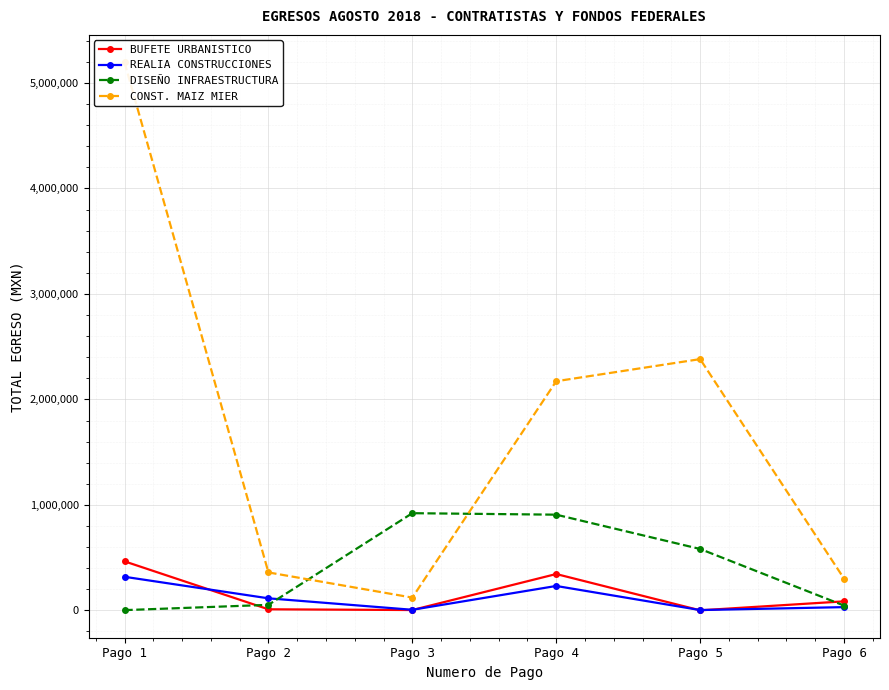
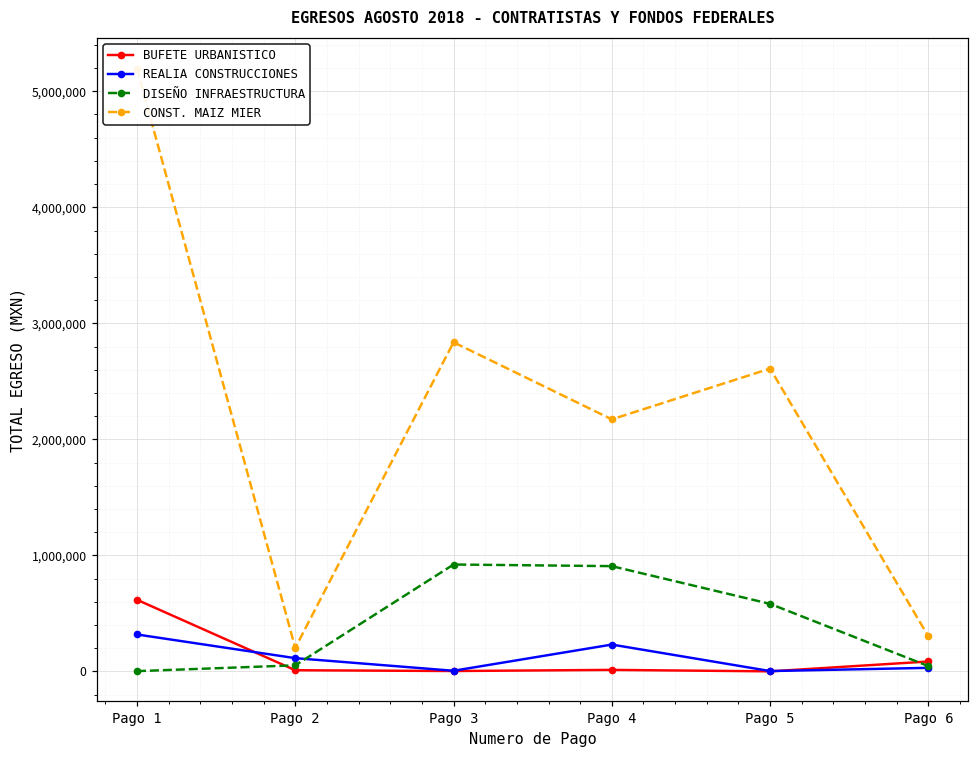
BUFETE URBANISTICO, Pago 1: 460,000 -> 620,000
CONST. MAIZ MIER, Pago 2: 360,000 -> 200,000
CONST. MAIZ MIER, Pago 3: 120,000 -> 2,840,000
BUFETE URBANISTICO, Pago 4: 340,000 -> 10,000
CONST. MAIZ MIER, Pago 5: 2,380,000 -> 2,610,000
